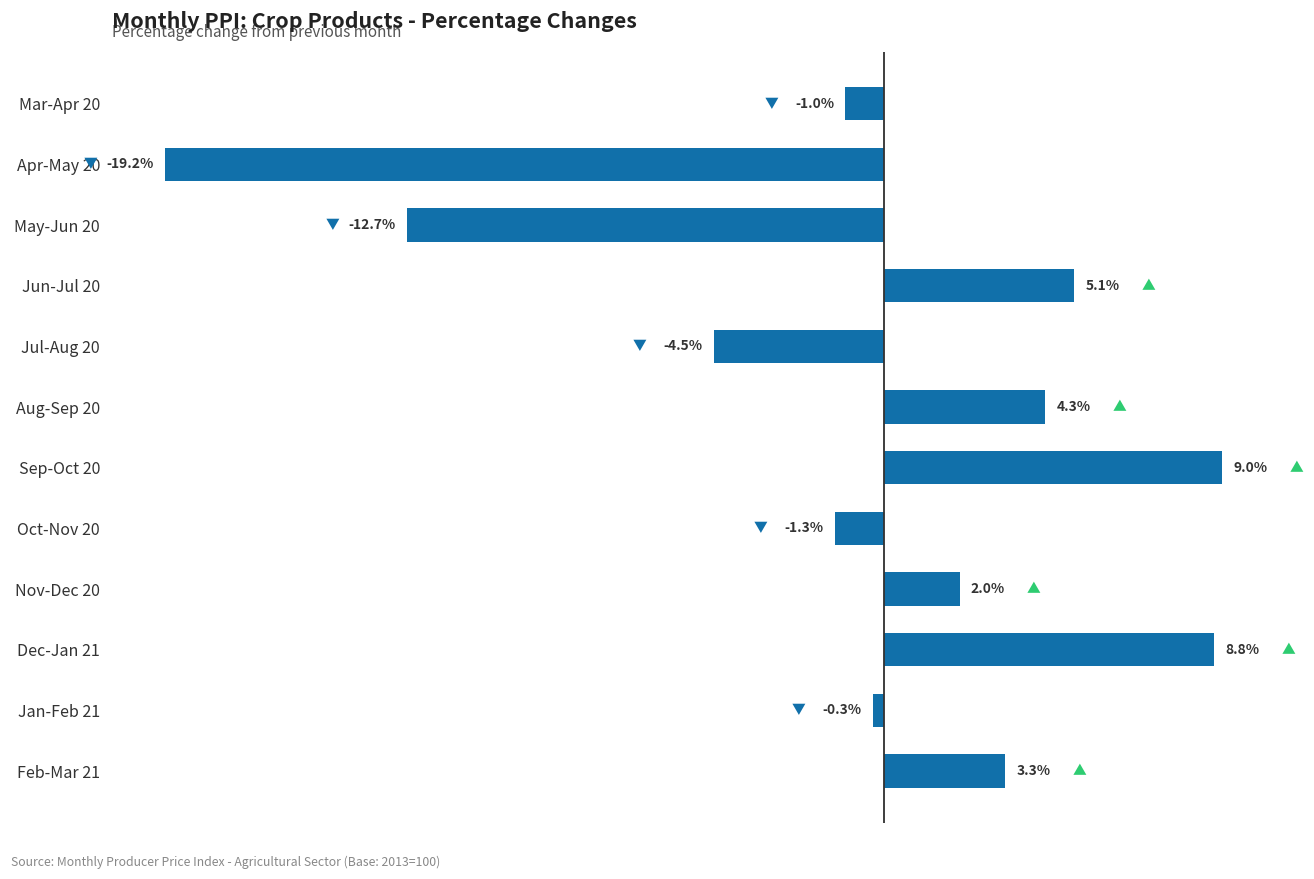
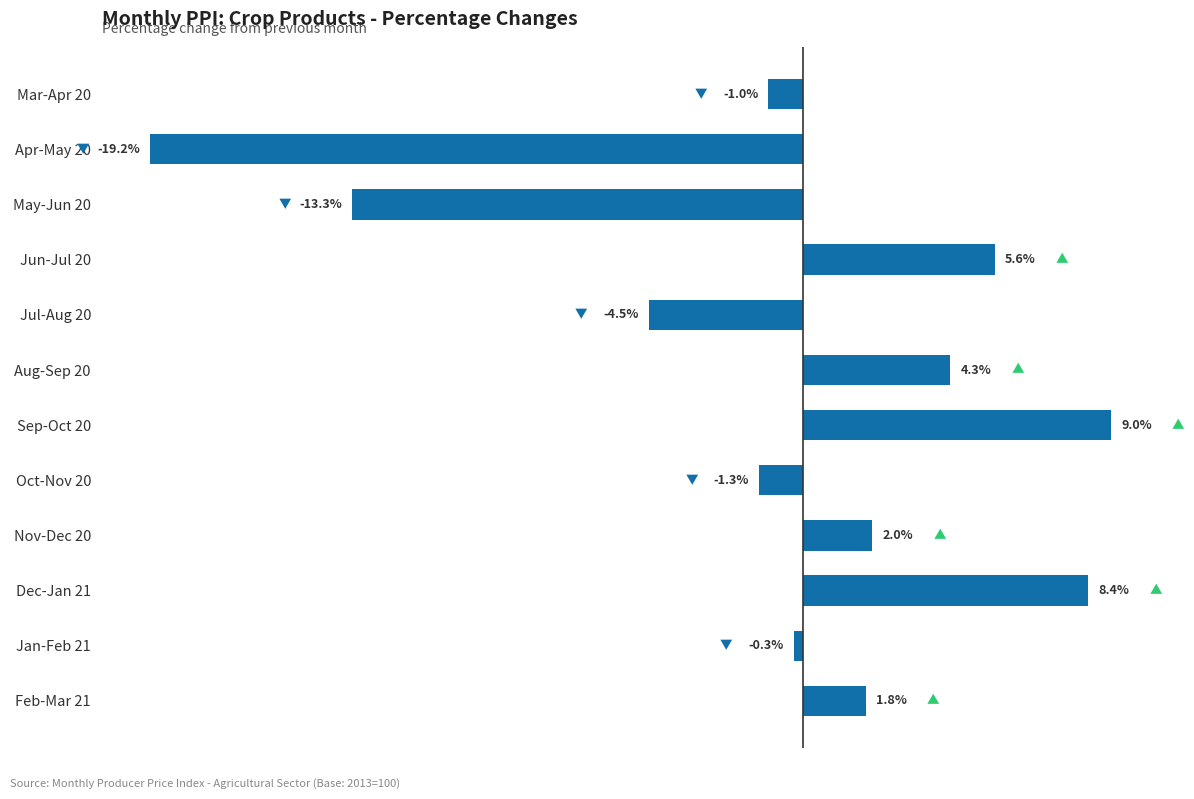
May-Jun 20: -12.7% -> -13.3%
Jun-Jul 20: 5.1% -> 5.6%
Dec-Jan 21: 8.8% -> 8.4%
Feb-Mar 21: 3.3% -> 1.8%
